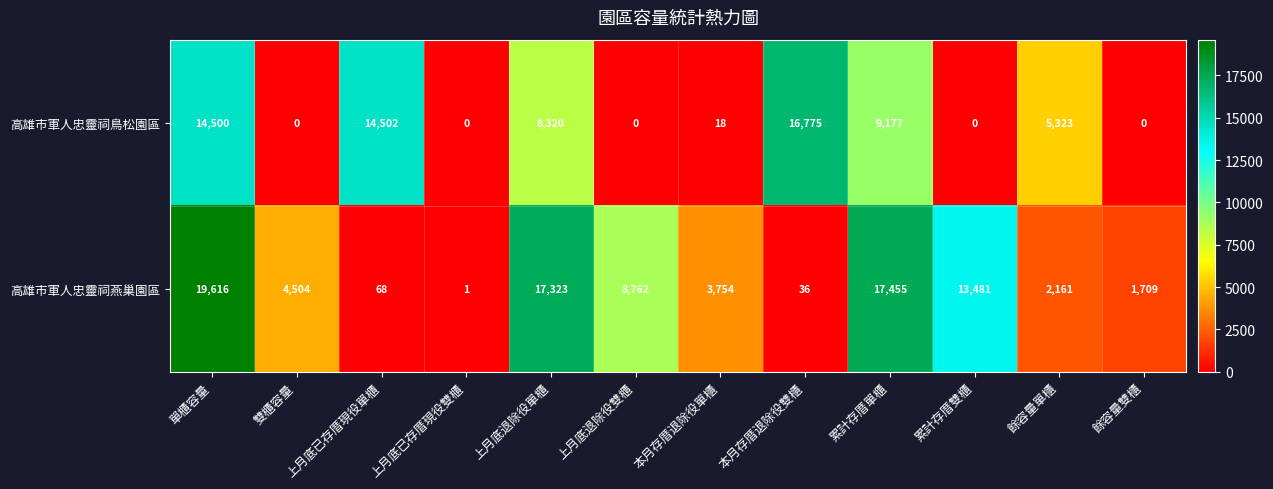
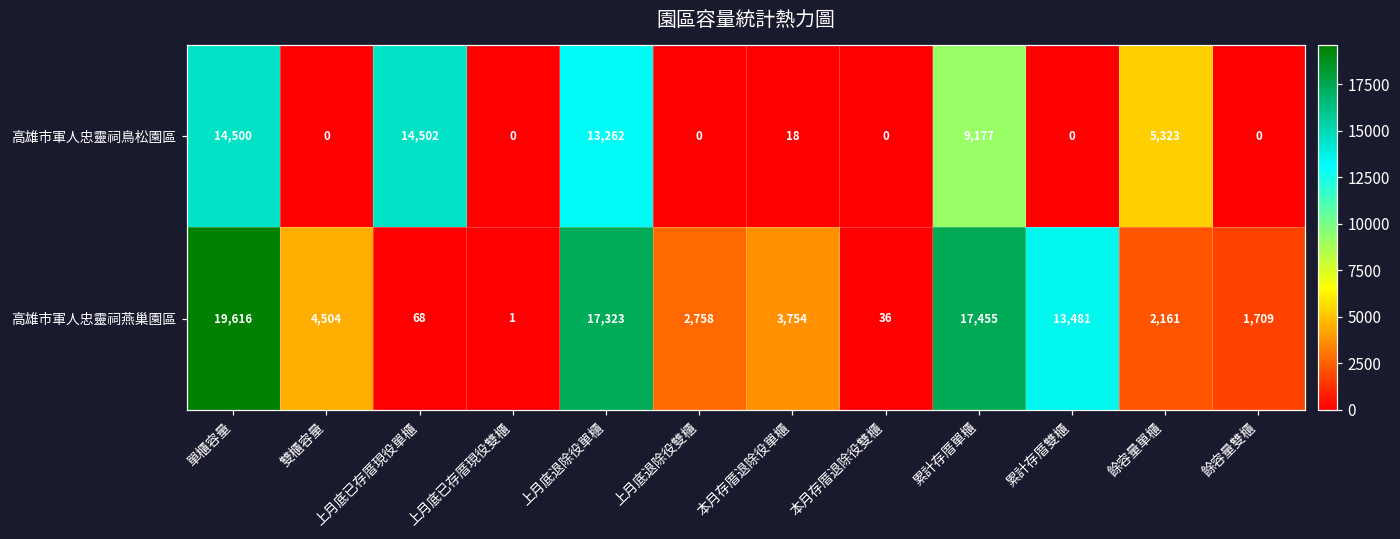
高雄市軍人忠靈祠鳥松園區, 上月底退除役單櫃: 8,320 -> 13,262
高雄市軍人忠靈祠鳥松園區, 本月存厝退除役雙櫃: 16,775 -> 0
高雄市軍人忠靈祠燕巢園區, 上月底退除役雙櫃: 8,762 -> 2,758
